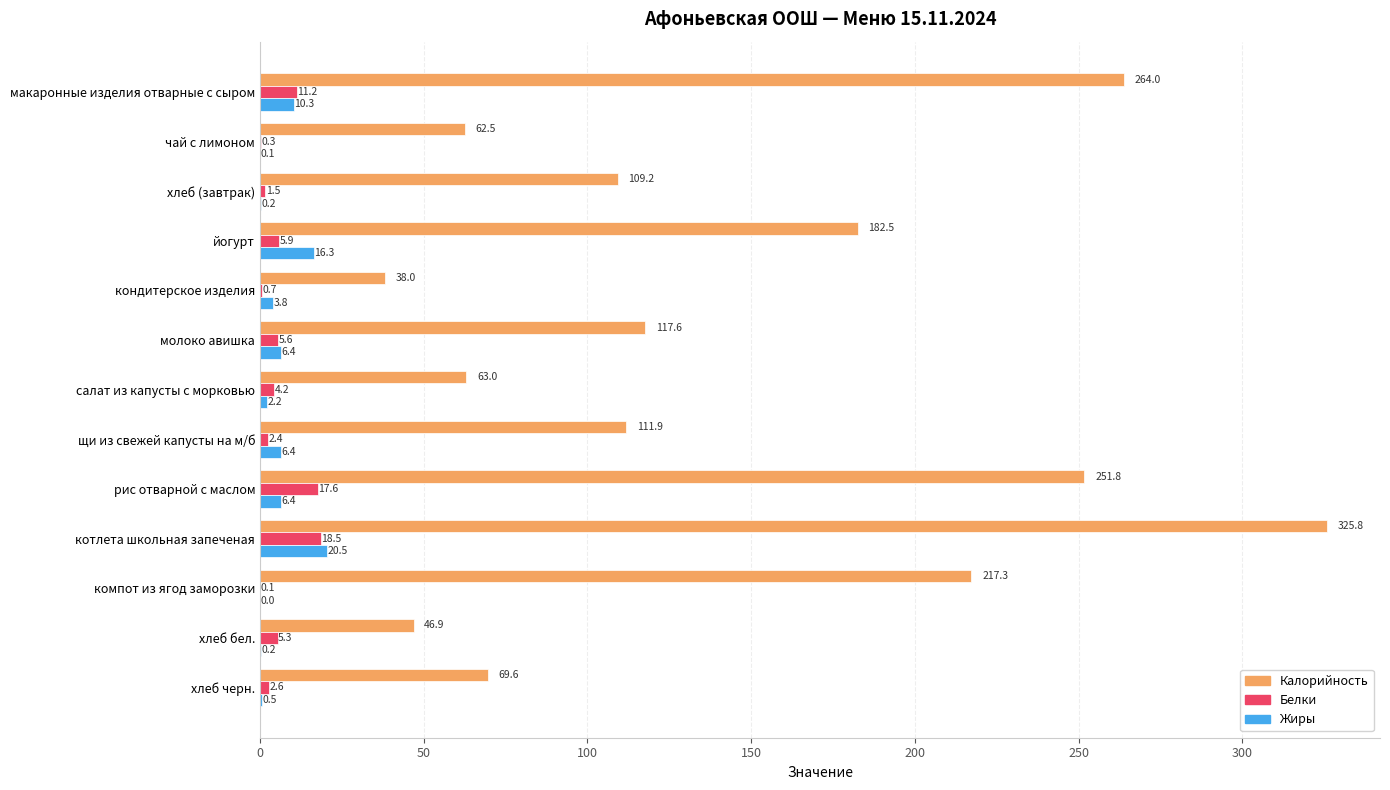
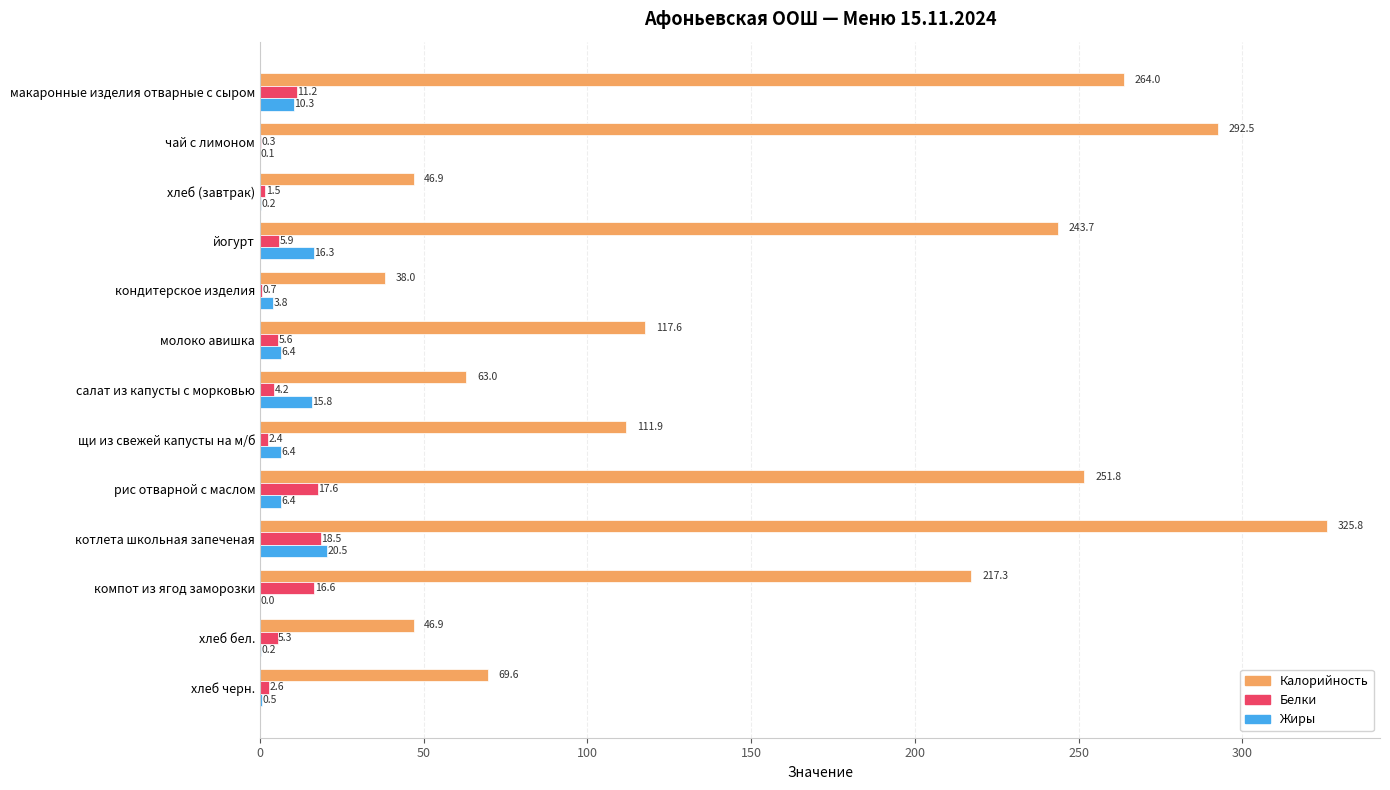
Калорийность, чай с лимоном: 62.5 -> 292.5
Калорийность, хлеб (завтрак): 109.2 -> 46.9
Калорийность, йогурт: 182.5 -> 243.7
Жиры, салат из капусты с морковью: 2.2 -> 15.8
Белки, компот из ягод заморозки: 0.1 -> 16.6
